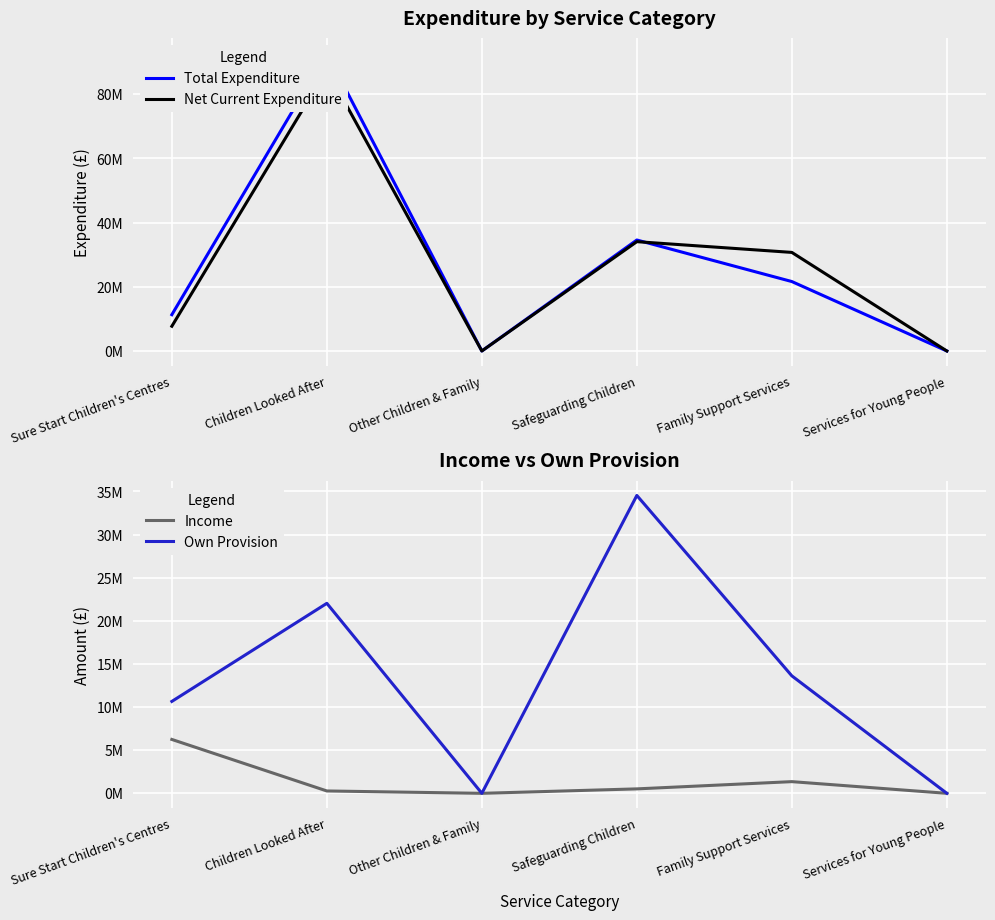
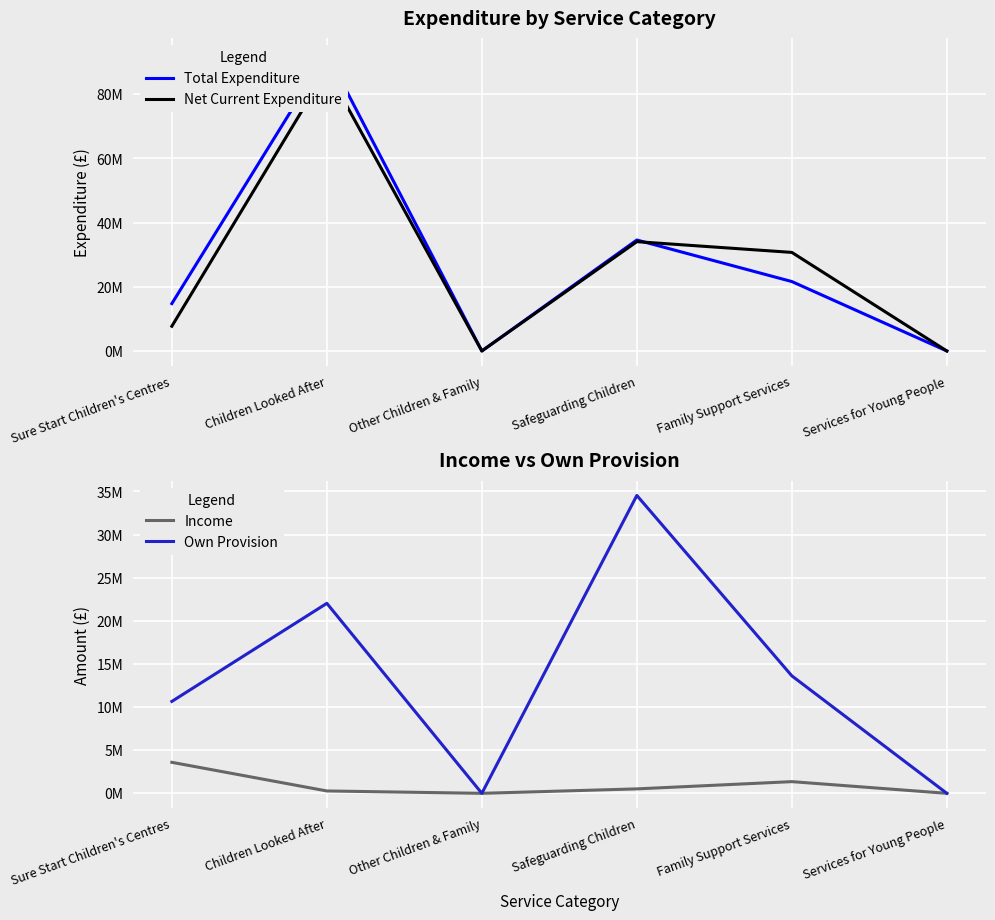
Expenditure by Service Category, Total Expenditure, Sure Start Children's Centres: 11000000 -> 15000000
Income vs Own Provision, Income, Sure Start Children's Centres: 6000000 -> 4000000
